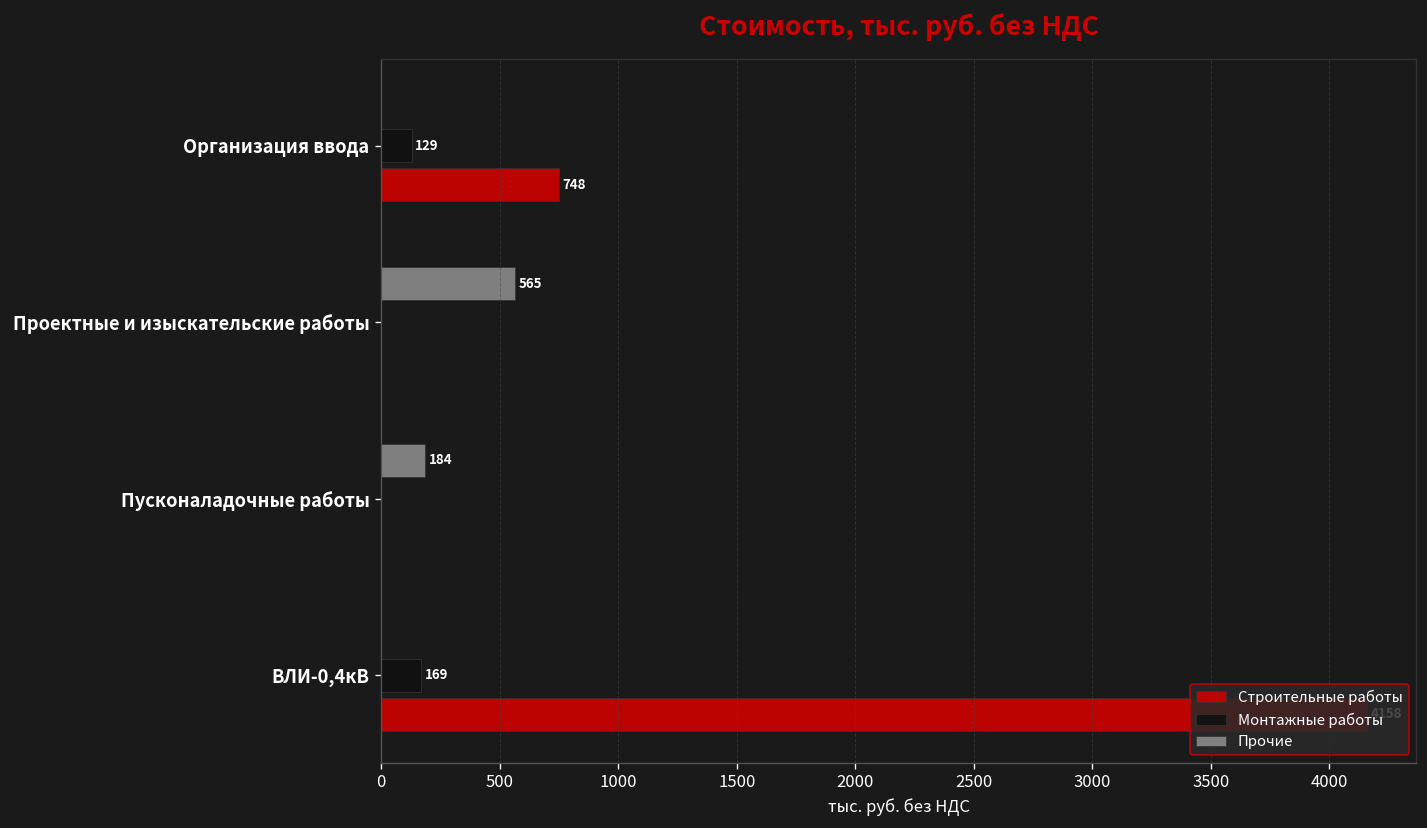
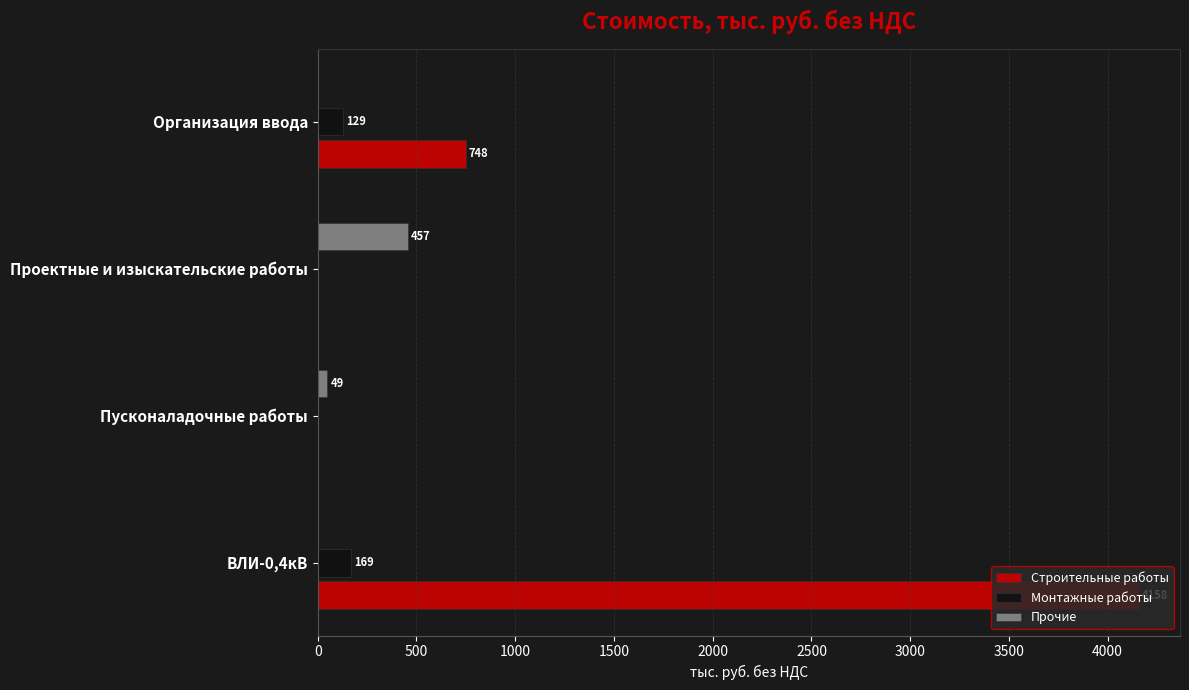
Прочие, Проектные и изыскательские работы: 565 -> 457
Прочие, Пусконаладочные работы: 184 -> 49
